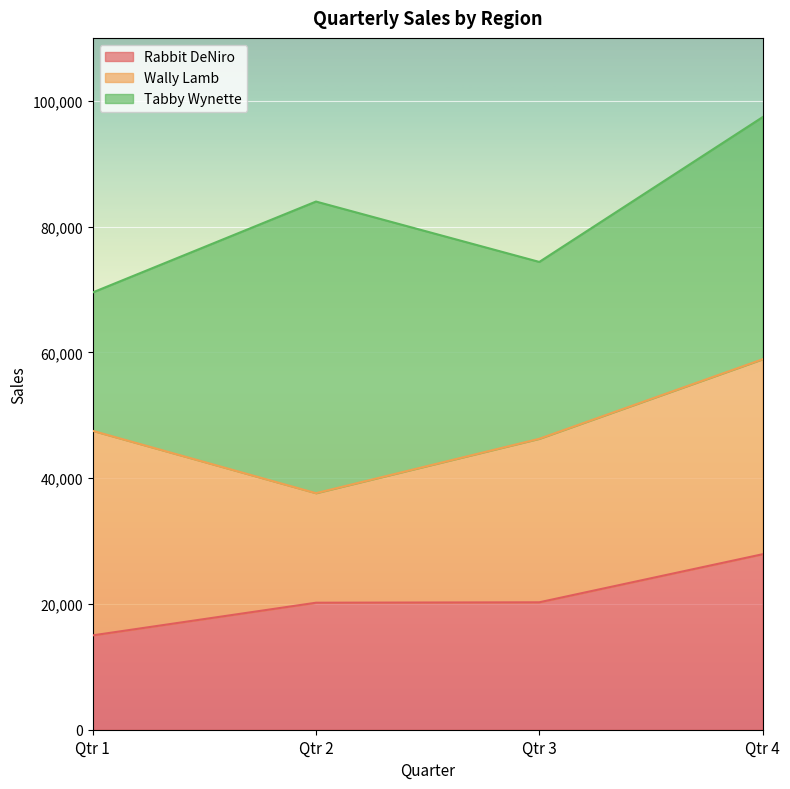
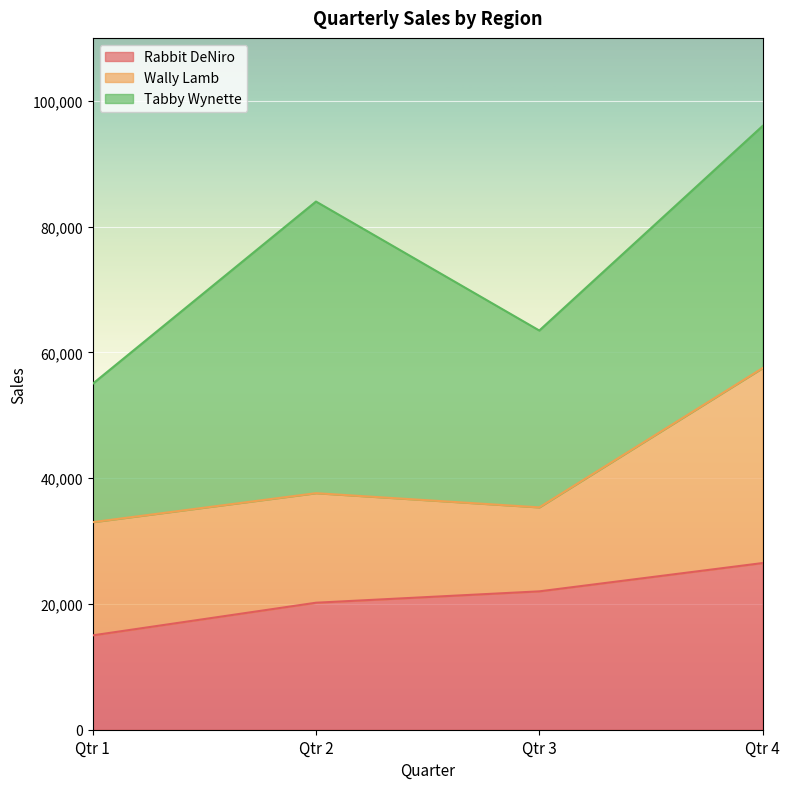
Wally Lamb, Qtr 1: 33,000 -> 18,000
Rabbit DeNiro, Qtr 3: 20,000 -> 22,000
Wally Lamb, Qtr 3: 26,000 -> 13,000
Rabbit DeNiro, Qtr 4: 28,000 -> 27,000
